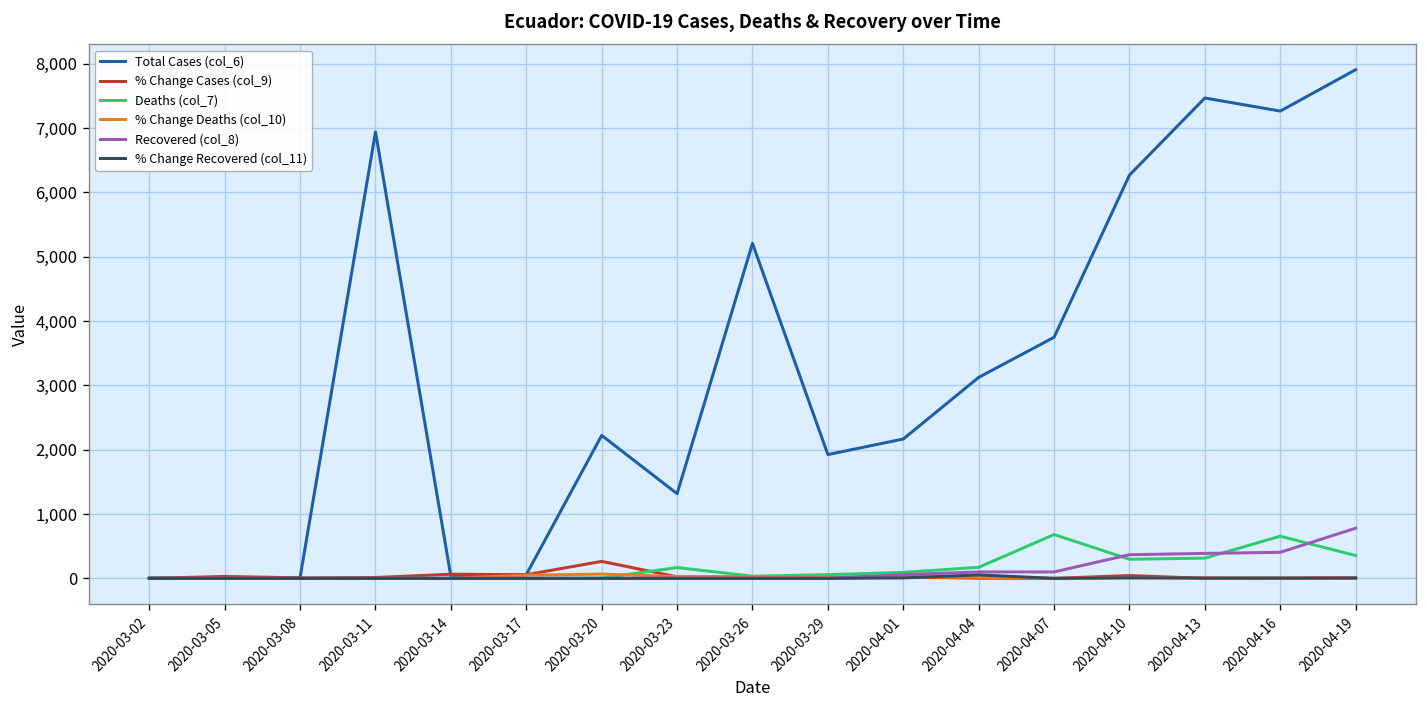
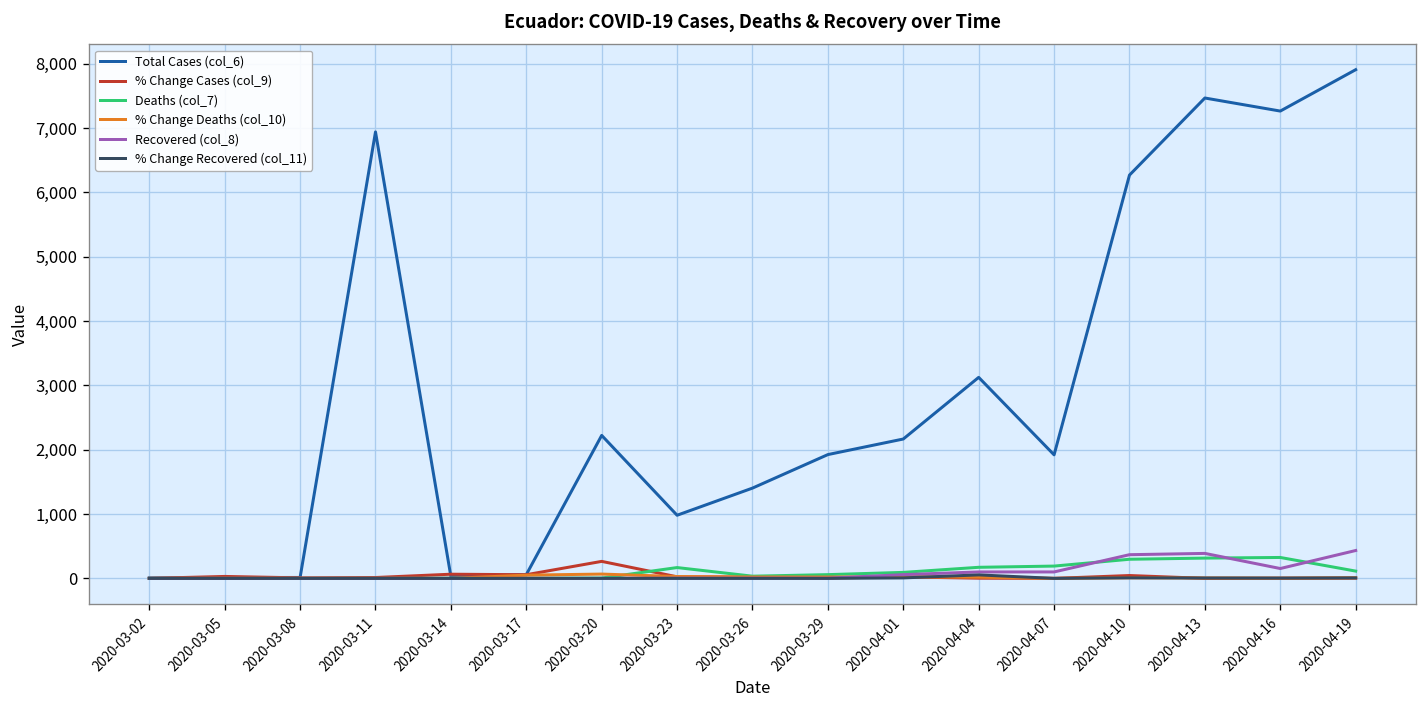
Total Cases (col_6), 2020-03-23: 1,300 -> 1,000
Total Cases (col_6), 2020-03-26: 5,200 -> 1,400
Total Cases (col_6), 2020-04-07: 3,700 -> 1,900
Deaths (col_7), 2020-04-07: 700 -> 200
Deaths (col_7), 2020-04-16: 700 -> 300
Recovered (col_8), 2020-04-16: 400 -> 200
Deaths (col_7), 2020-04-19: 400 -> 100
Recovered (col_8), 2020-04-19: 800 -> 400
